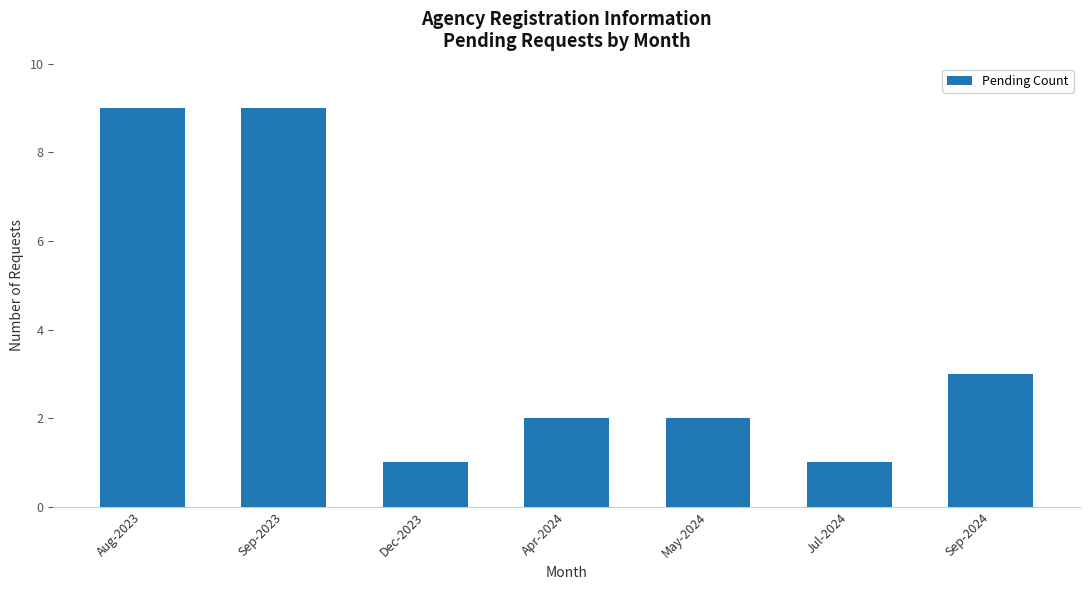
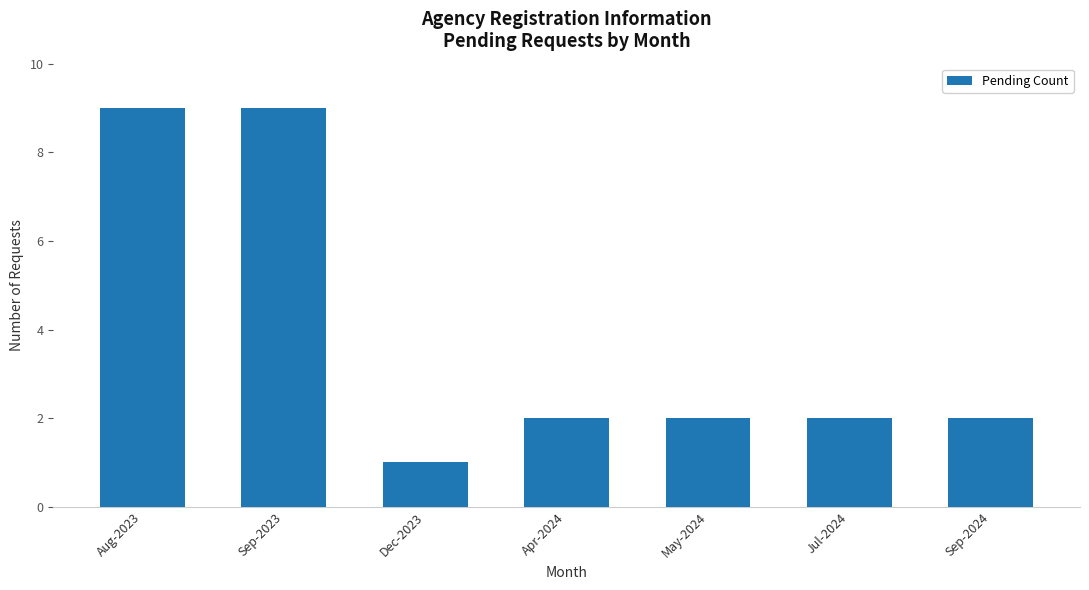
Jul-2024: 1 -> 2
Sep-2024: 3 -> 2
